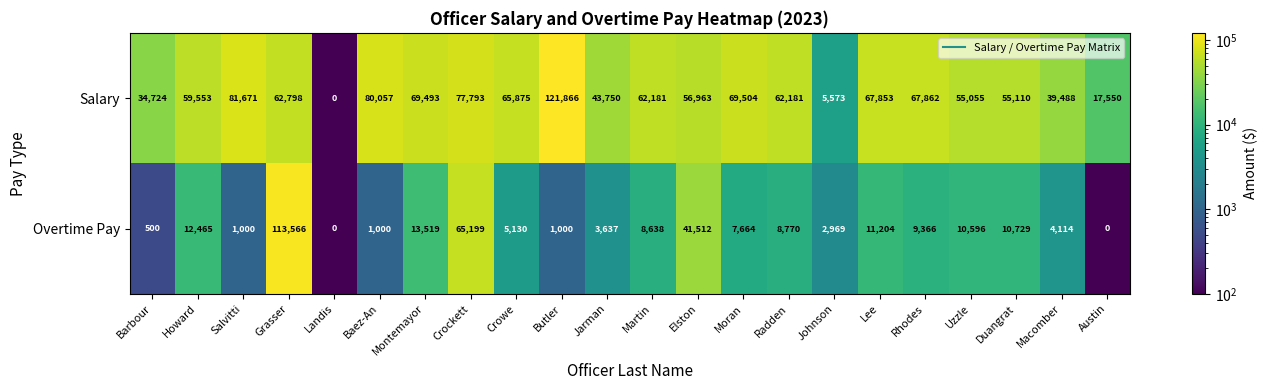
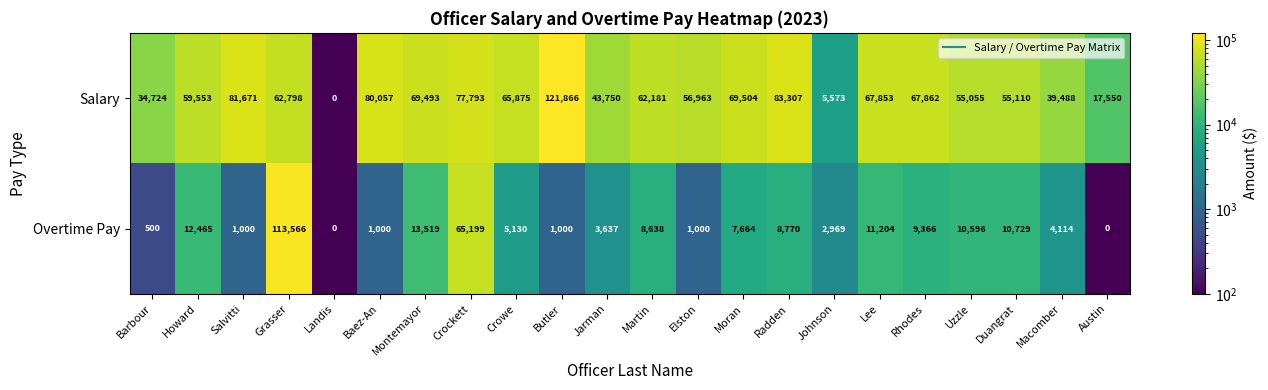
Salary, Radden: 62,181 -> 83,307
Overtime Pay, Elston: 41,512 -> 1,000
